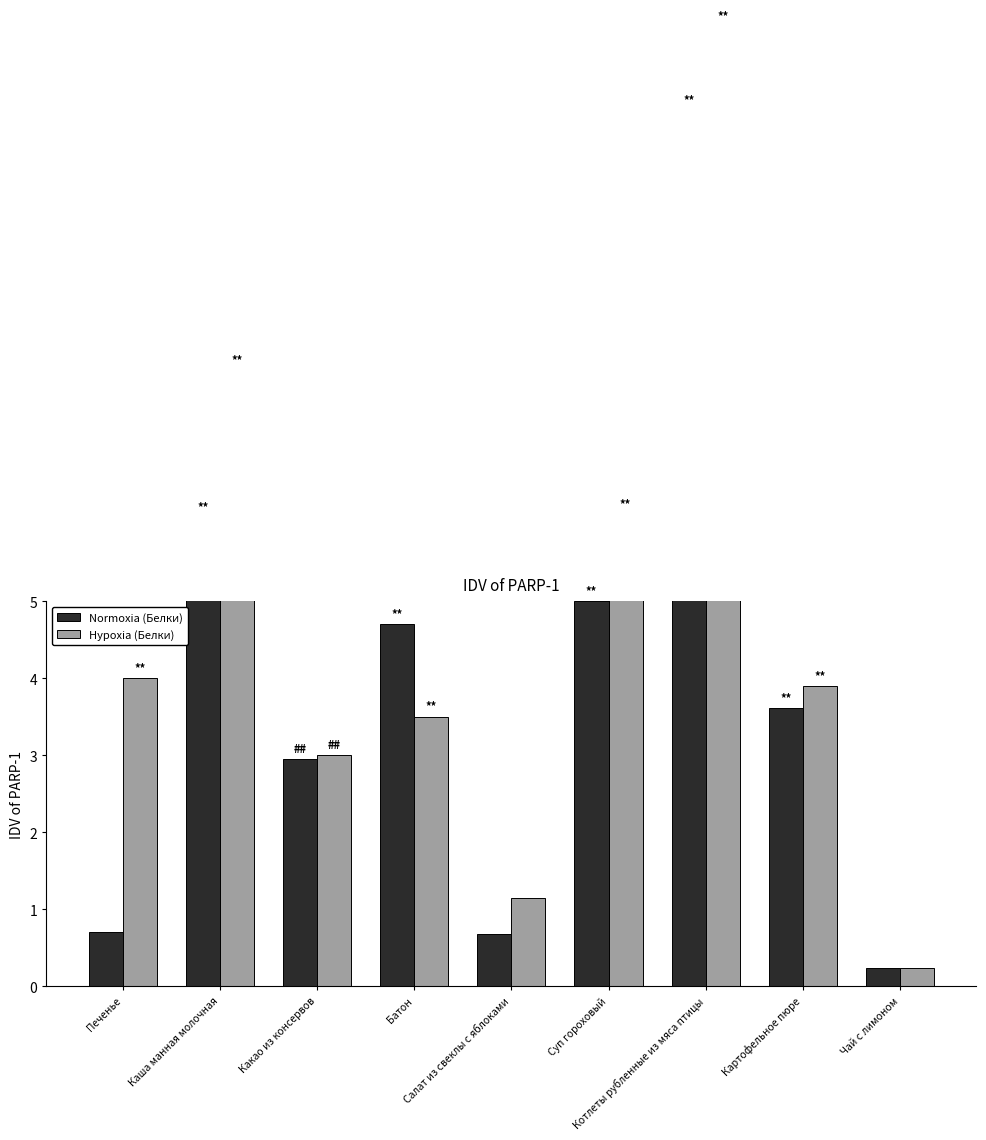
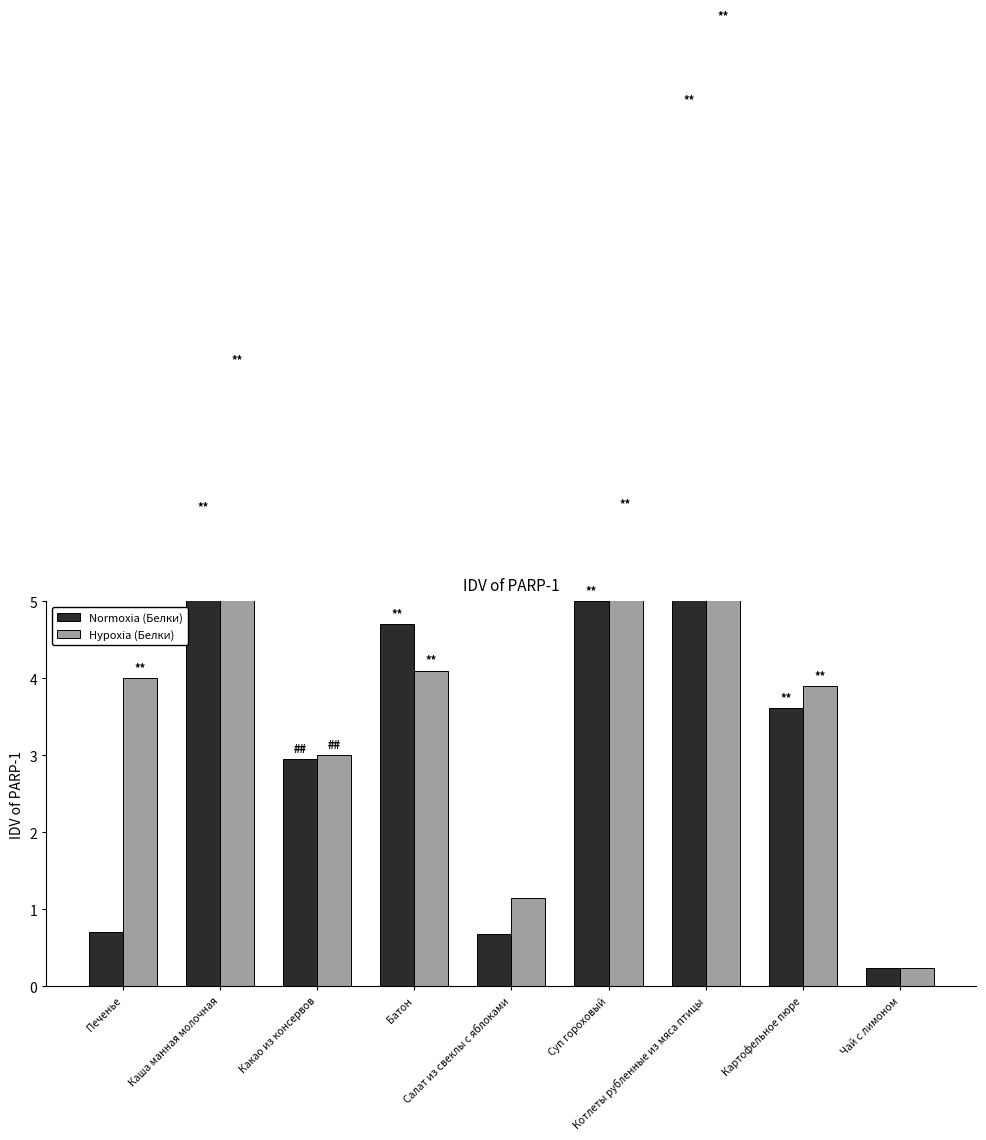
Hypoxia (Белки), Батон: 3.5 -> 4.1
